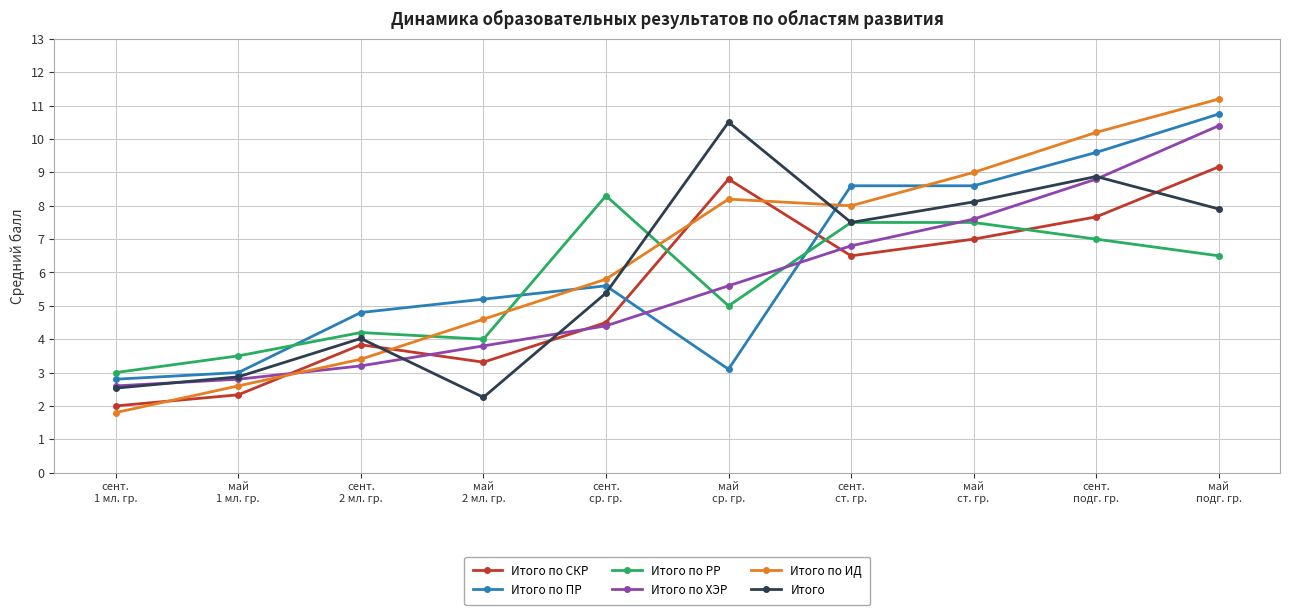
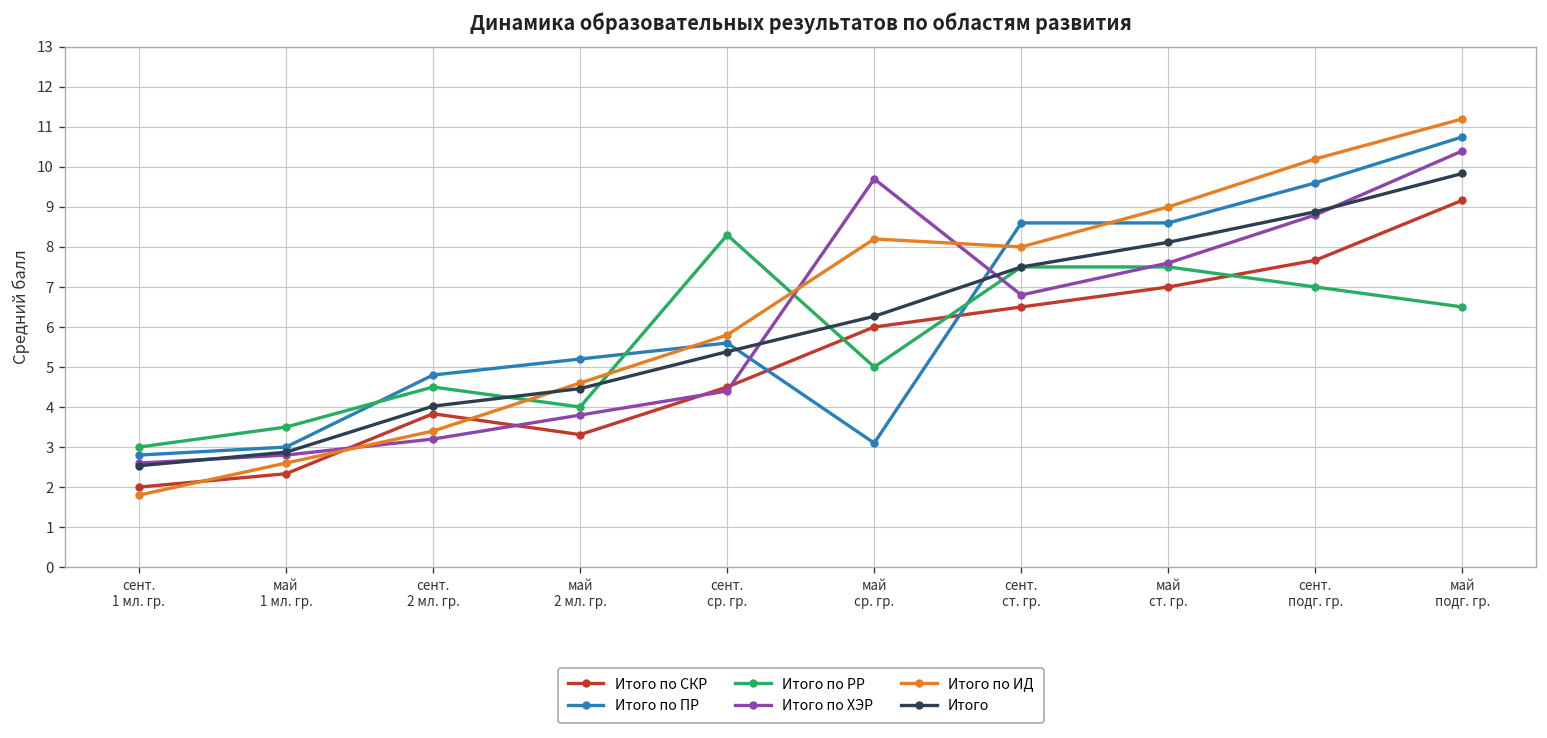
Итого по РР, сент. 2 мл. гр.: 4.2 -> 4.5
Итого, май 2 мл. гр.: 2.3 -> 4.5
Итого по СКР, май ср. гр.: 8.8 -> 6.0
Итого по ХЭР, май ср. гр.: 5.6 -> 9.7
Итого, май ср. гр.: 10.5 -> 6.3
Итого, май подг. гр.: 7.9 -> 9.8
